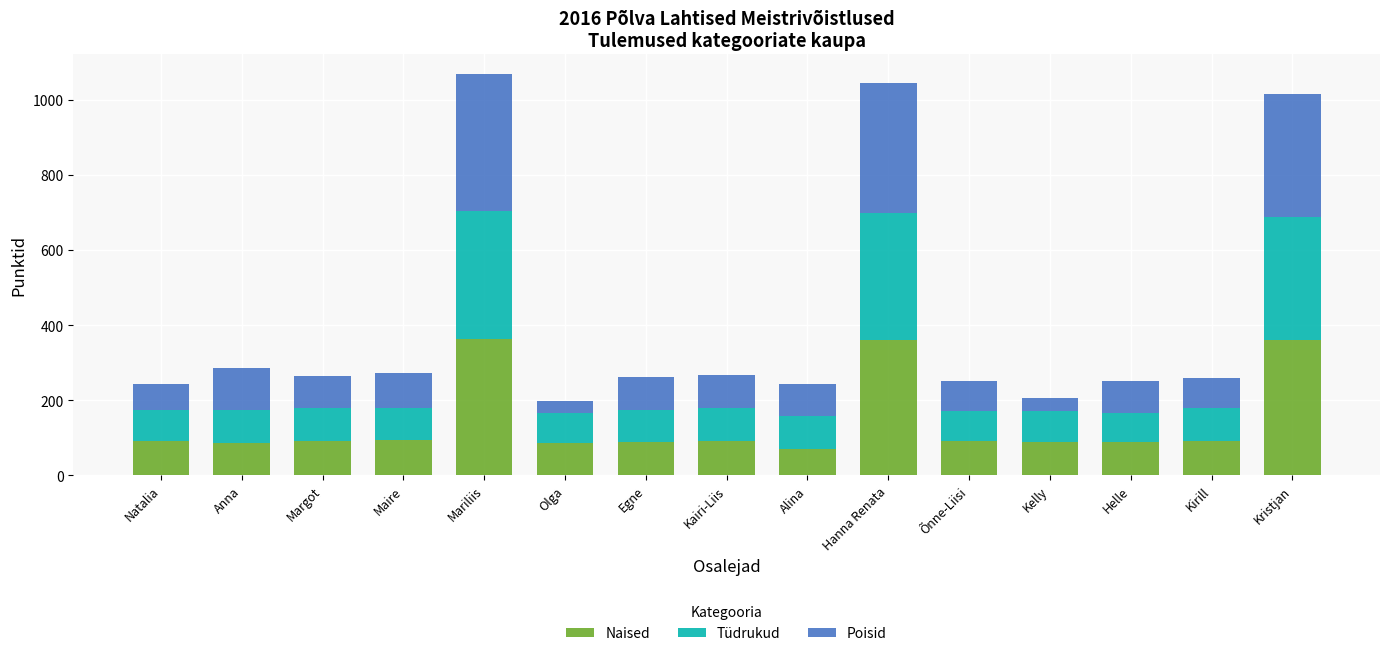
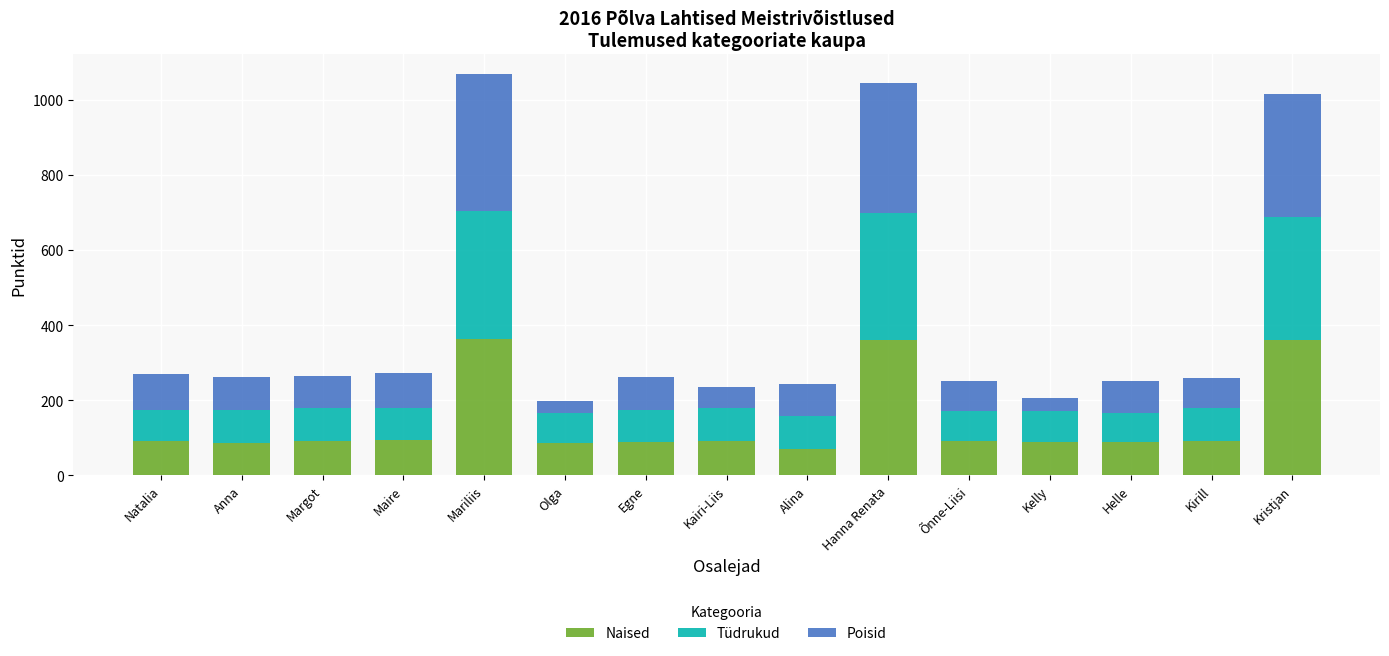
Poisid, Natalia: 70 -> 90
Poisid, Anna: 110 -> 90
Poisid, Kairi-Liis: 90 -> 60
